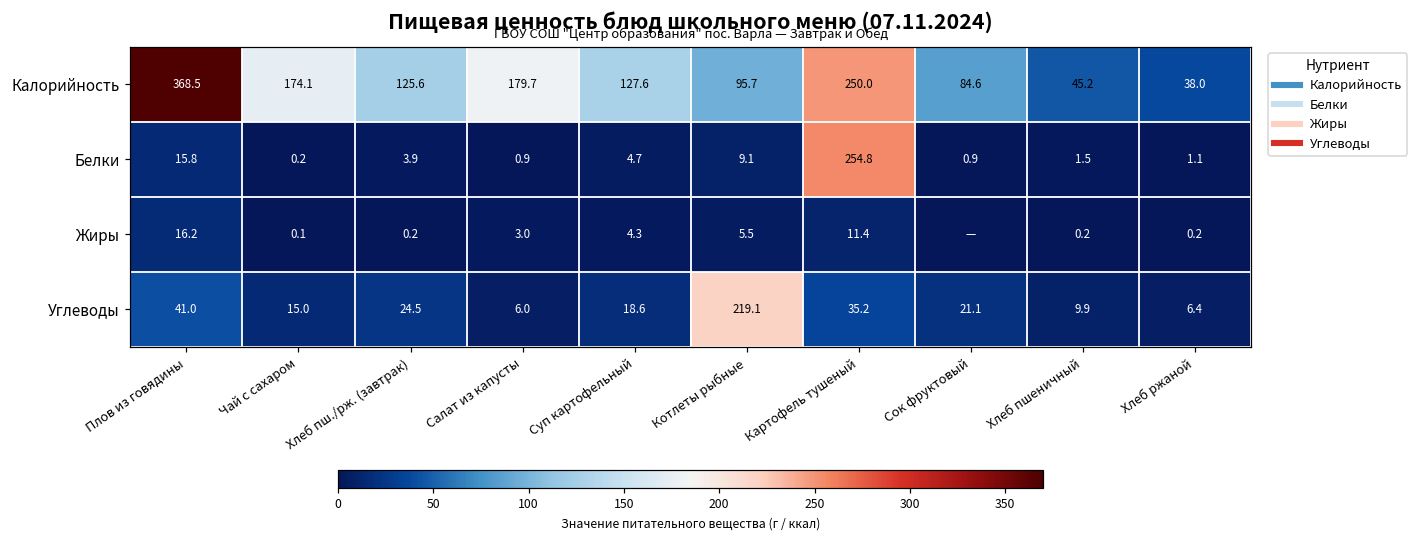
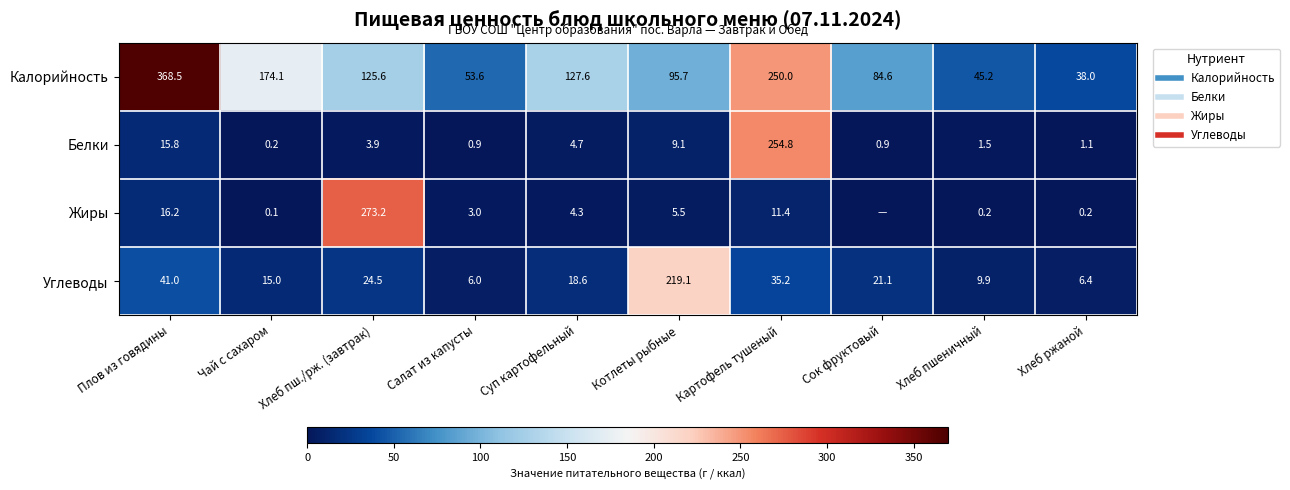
Калорийность, Салат из капусты: 179.7 -> 53.6
Жиры, Хлеб пш./рж. (завтрак): 0.2 -> 273.2
